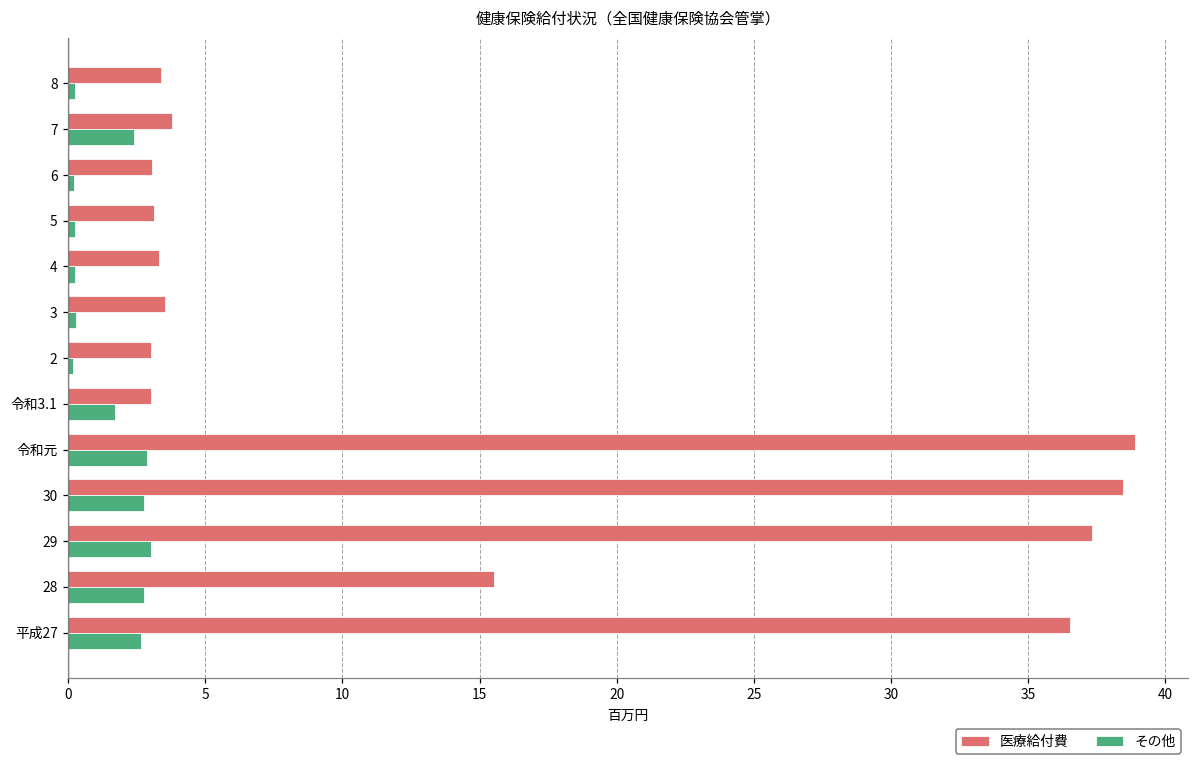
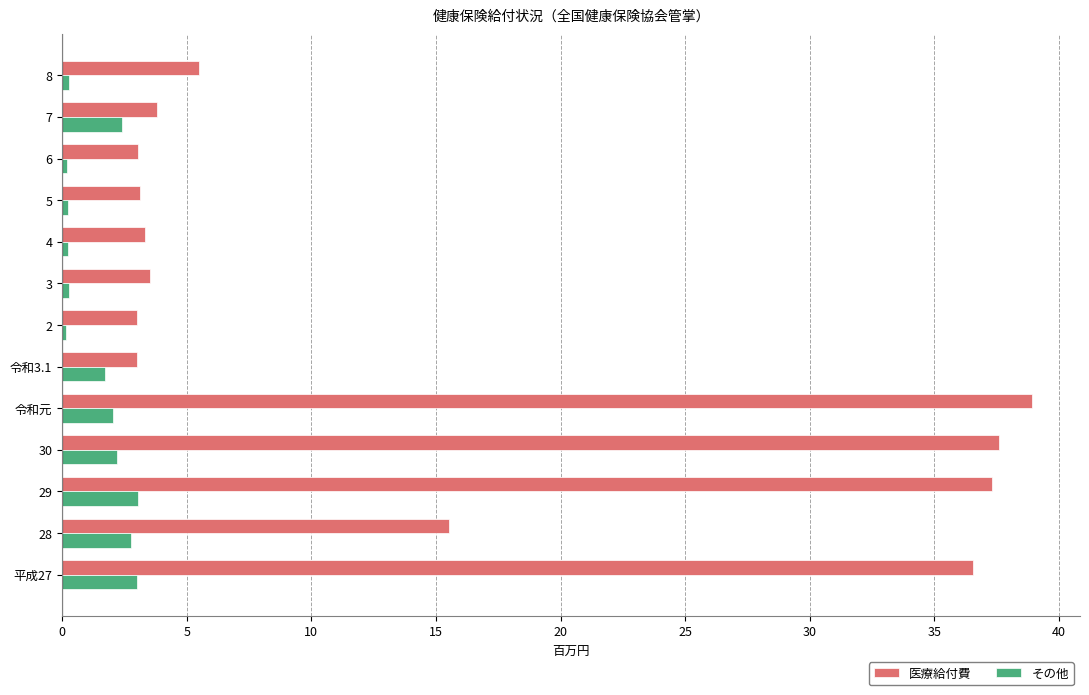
医療給付費, 8: 3.4 -> 5.5
その他, 令和元: 2.9 -> 2.0
医療給付費, 30: 38.5 -> 37.6
その他, 30: 2.8 -> 2.2
その他, 平成27: 2.7 -> 3.0
